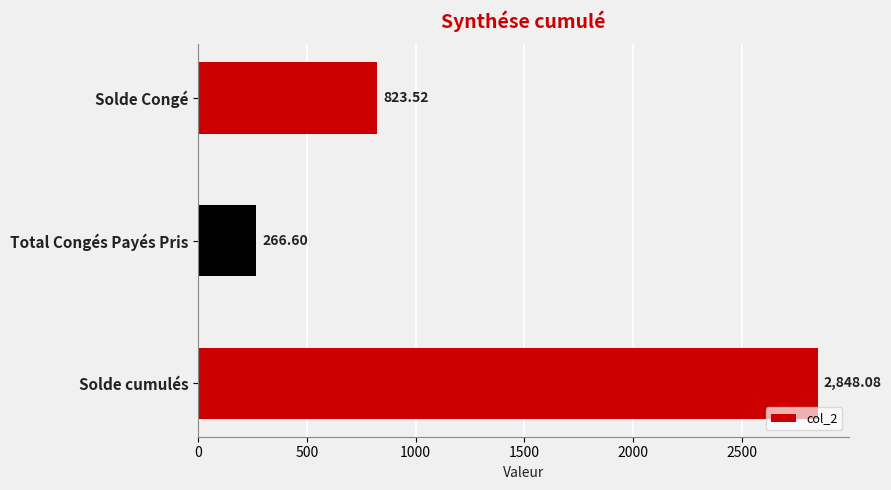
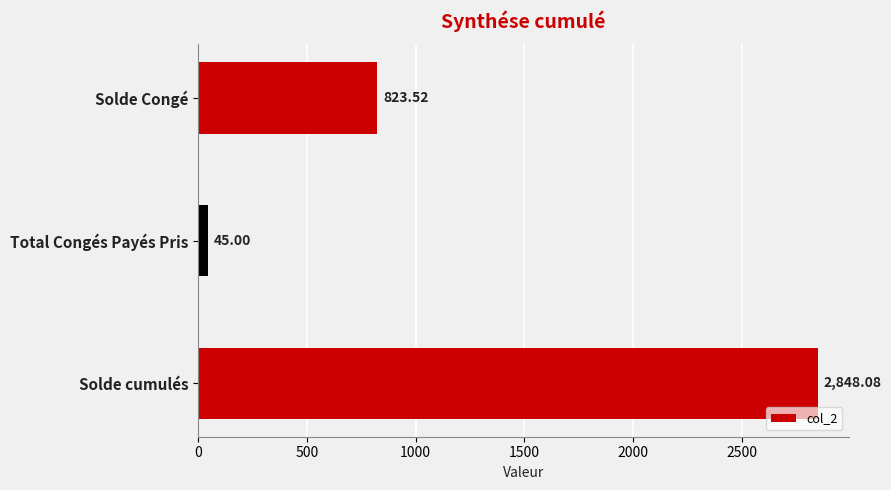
Total Congés Payés Pris: 266.60 -> 45.00
